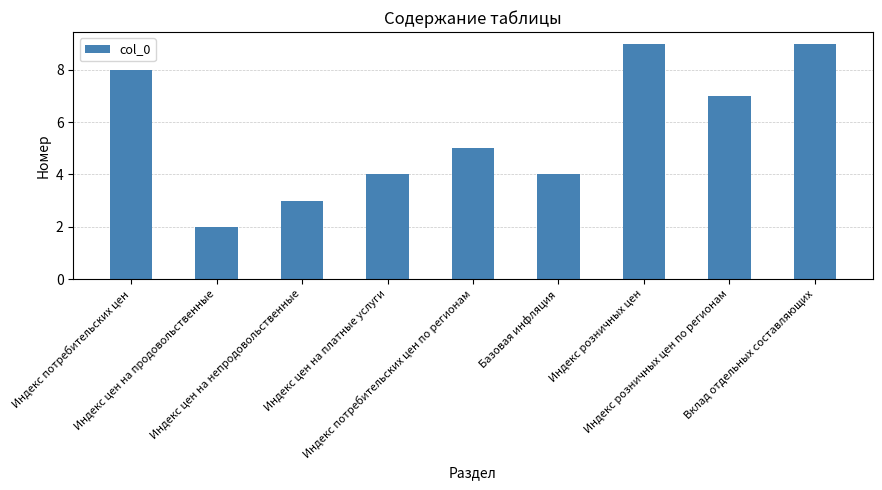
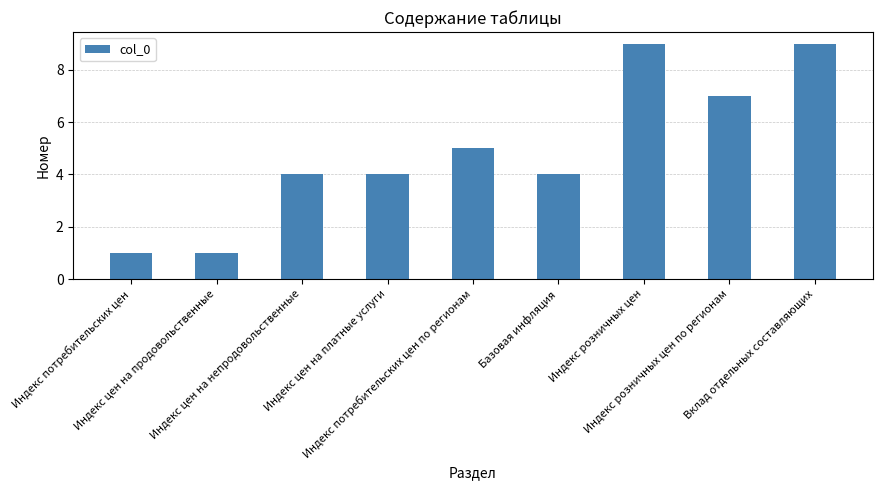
Индекс потребительских цен: 8 -> 1
Индекс цен на продовольственные: 2 -> 1
Индекс цен на непродовольственные: 3 -> 4
